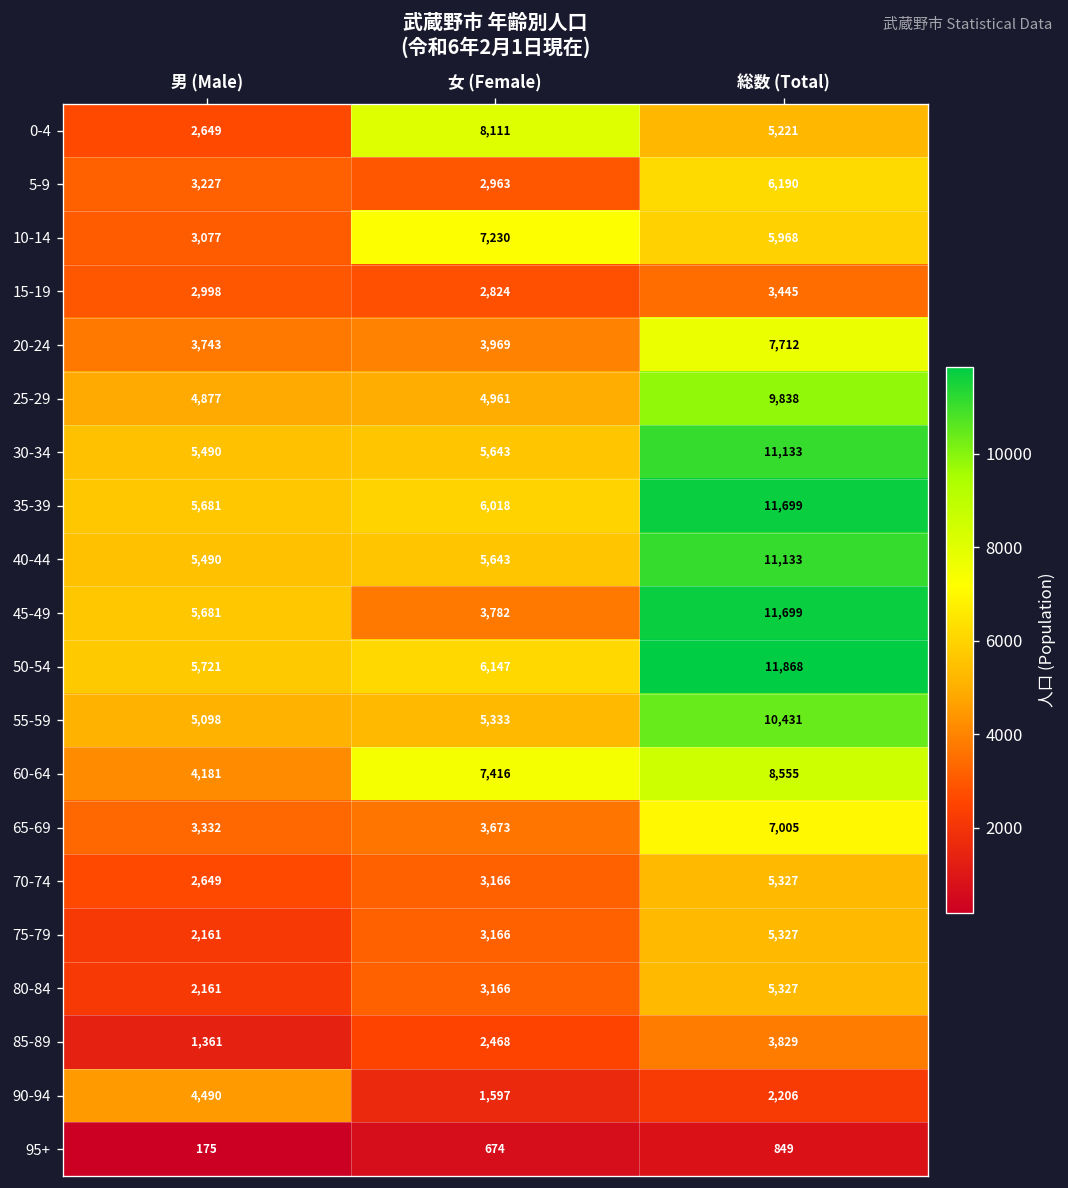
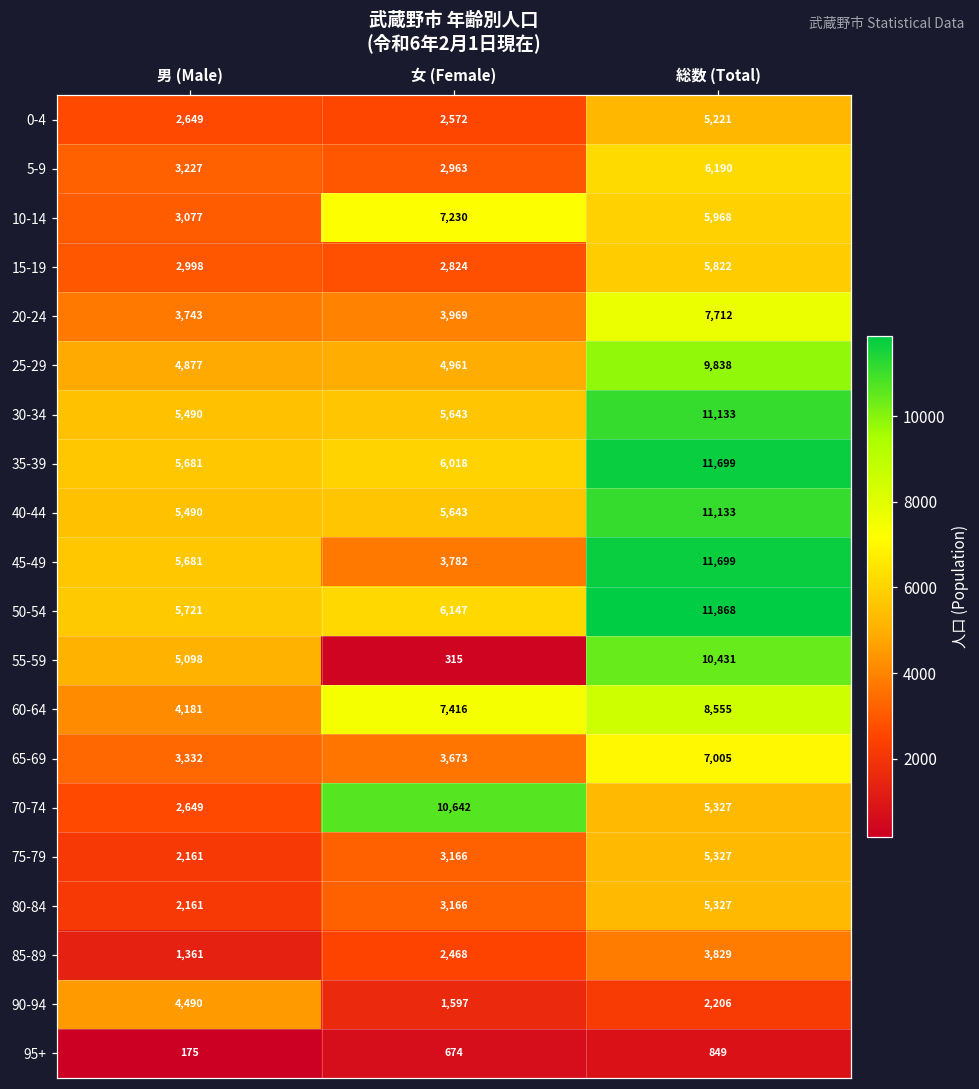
0-4, 女 (Female): 8,111 -> 2,572
15-19, 総数 (Total): 3,445 -> 5,822
55-59, 女 (Female): 5,333 -> 315
70-74, 女 (Female): 3,166 -> 10,642
